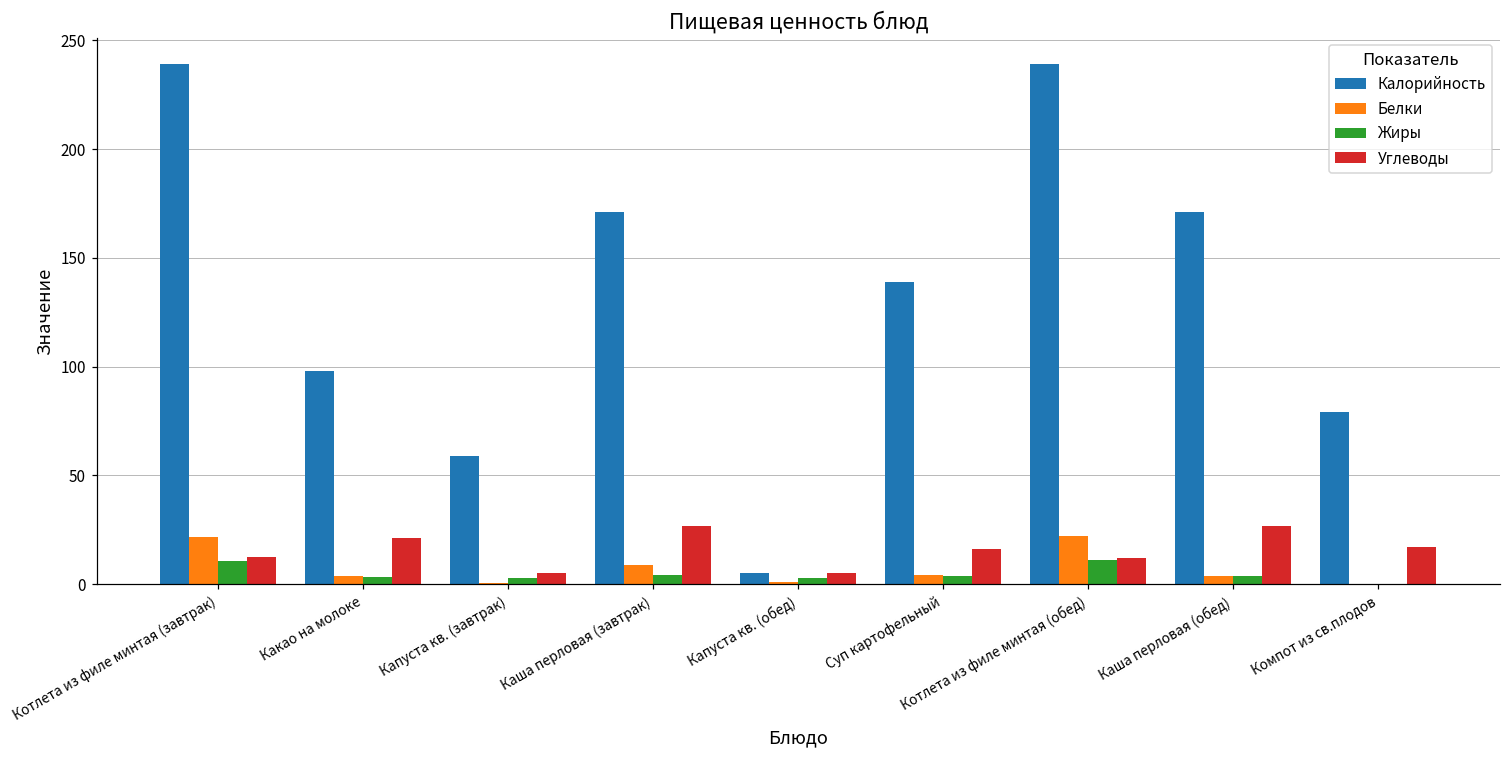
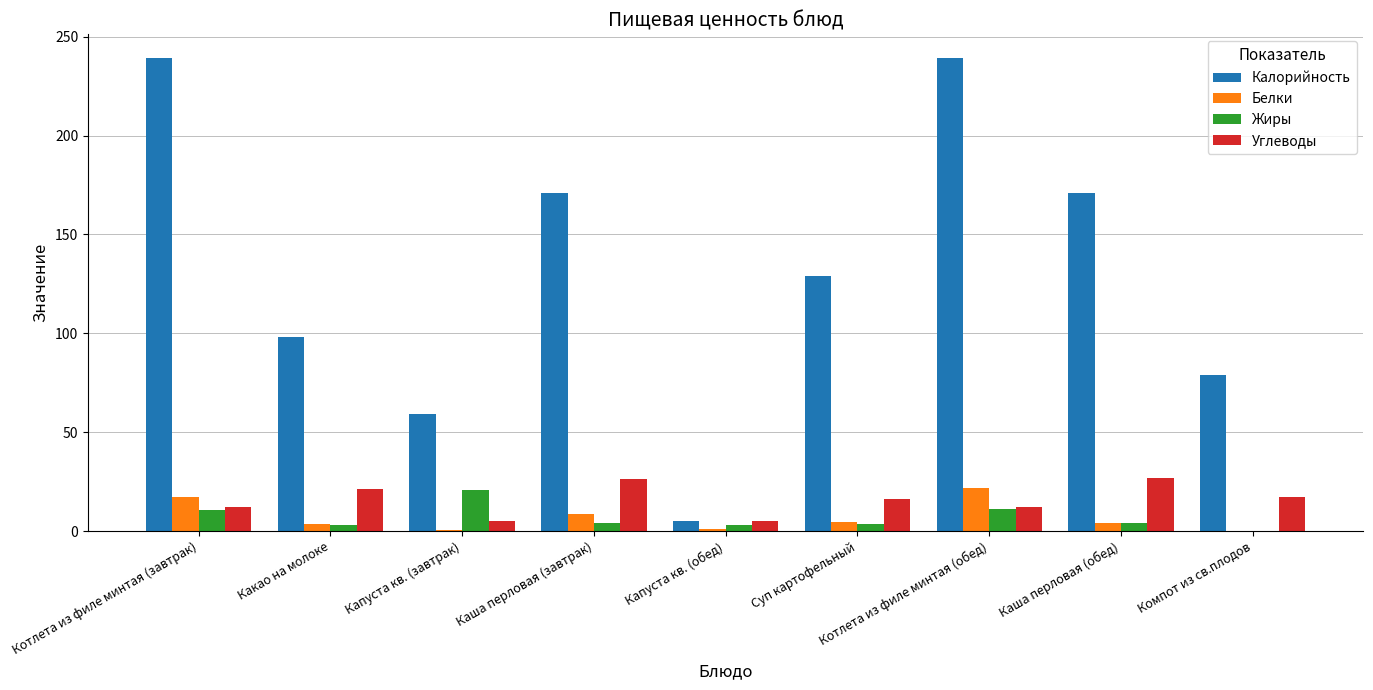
Белки, Котлета из филе минтая (завтрак): 22 -> 18
Жиры, Капуста кв. (завтрак): 3 -> 21
Калорийность, Суп картофельный: 139 -> 129
